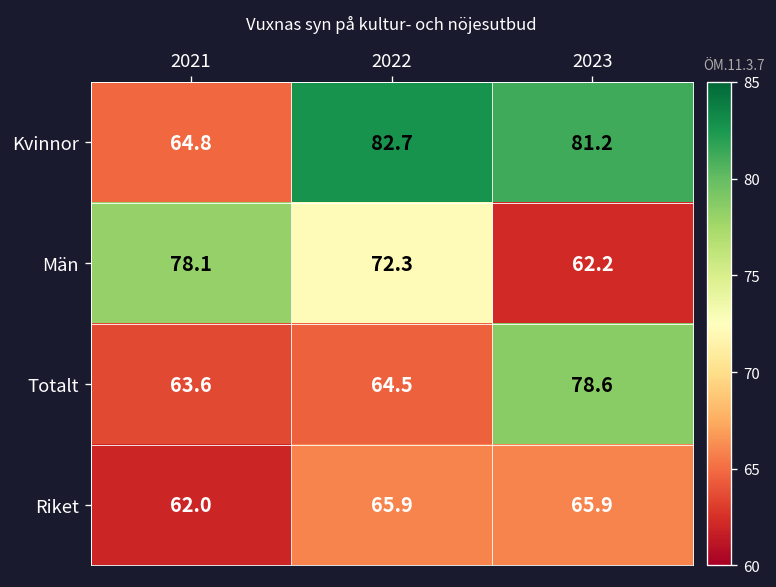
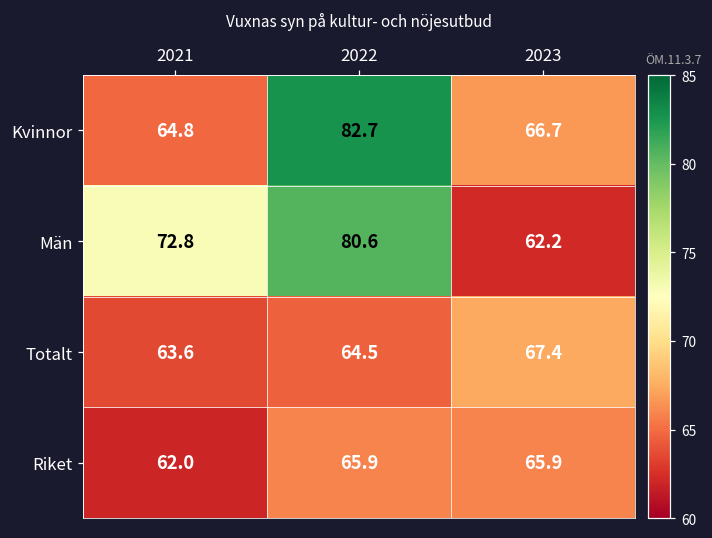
Kvinnor, 2023: 81.2 -> 66.7
Män, 2021: 78.1 -> 72.8
Män, 2022: 72.3 -> 80.6
Totalt, 2023: 78.6 -> 67.4
